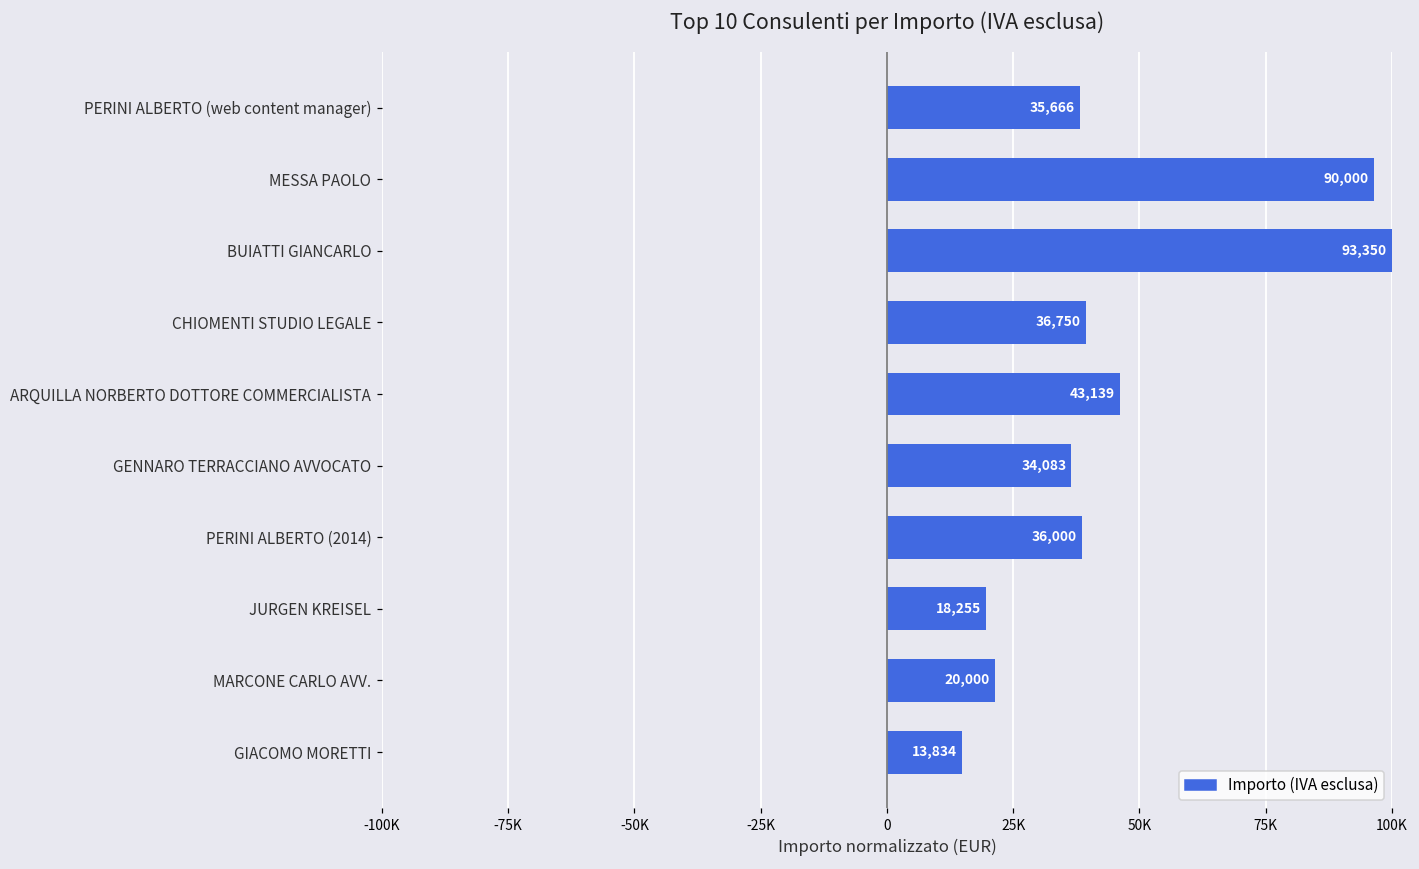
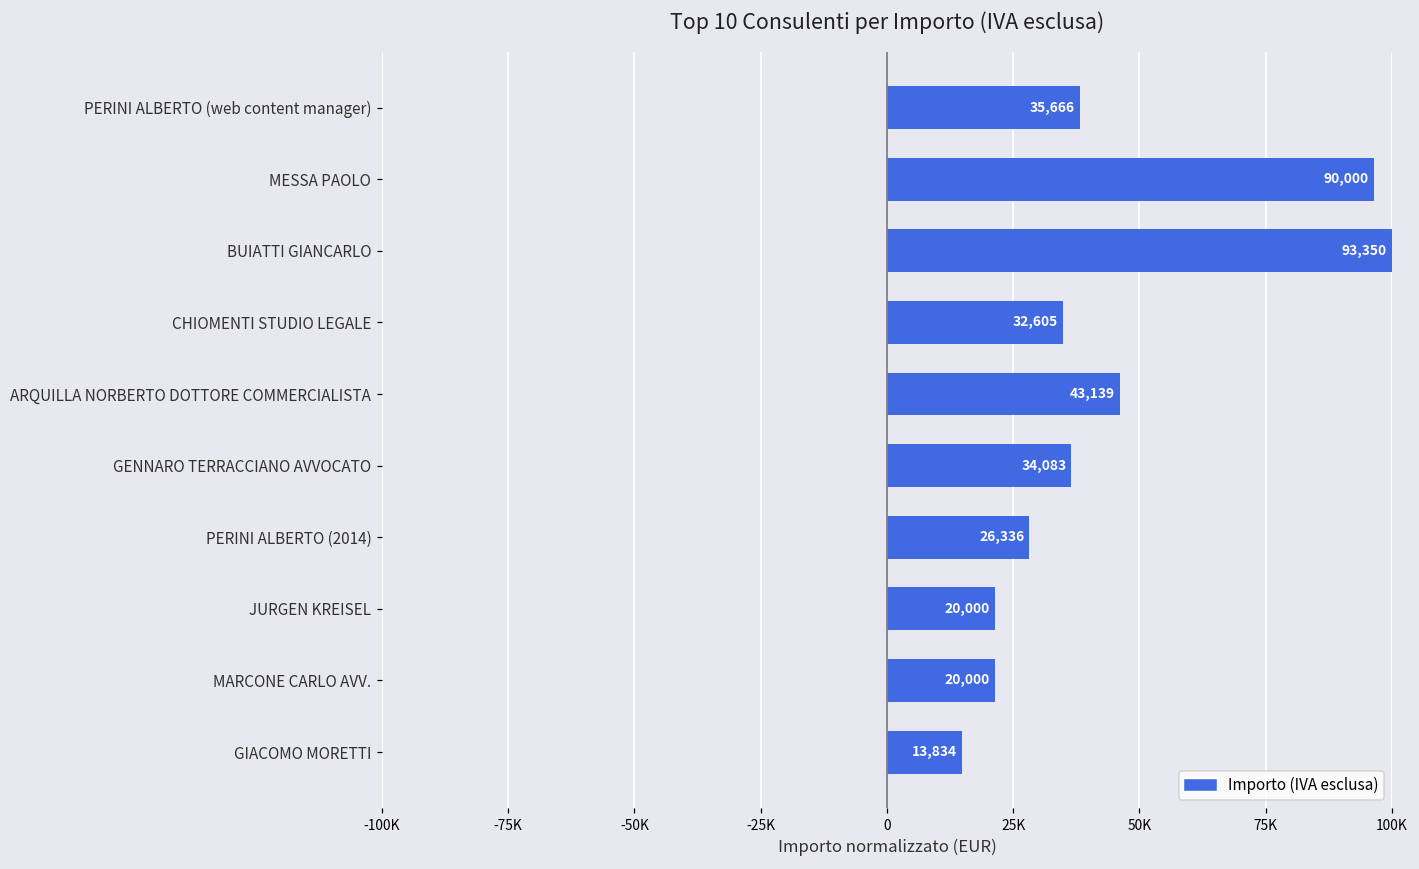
CHIOMENTI STUDIO LEGALE: 36,750 -> 32,605
PERINI ALBERTO (2014): 36,000 -> 26,336
JURGEN KREISEL: 18,255 -> 20,000
